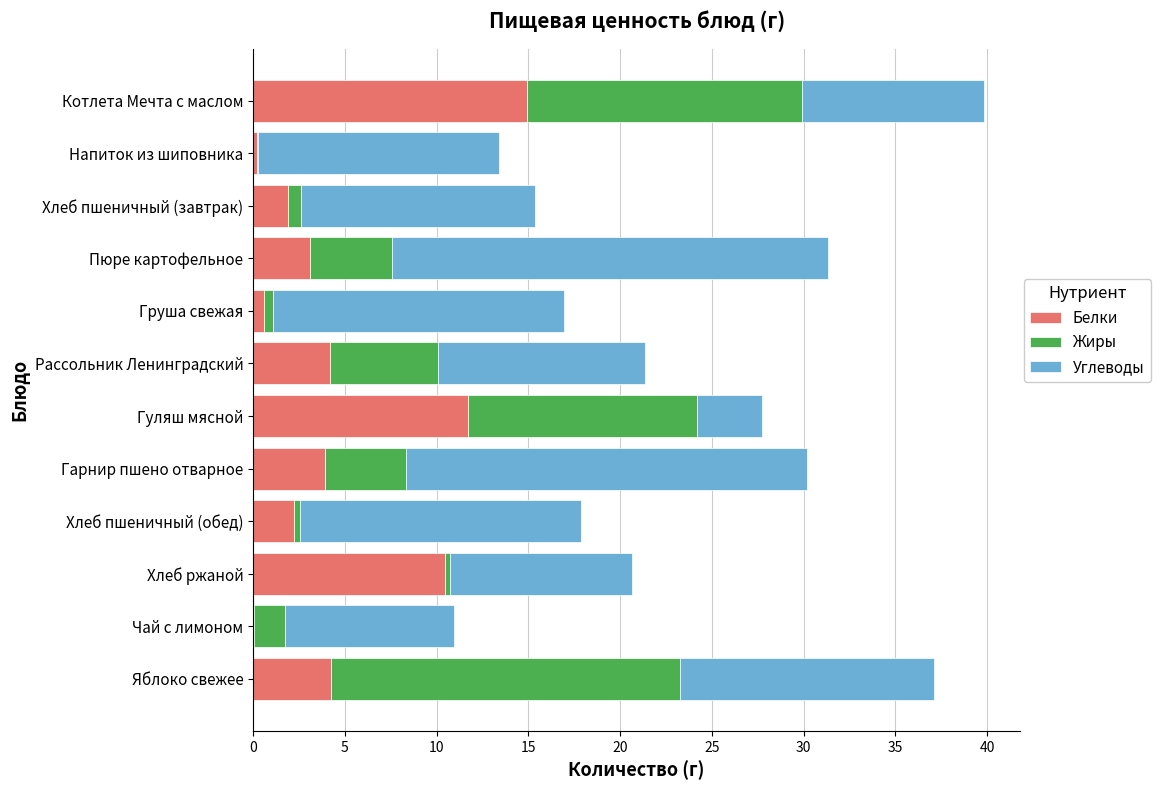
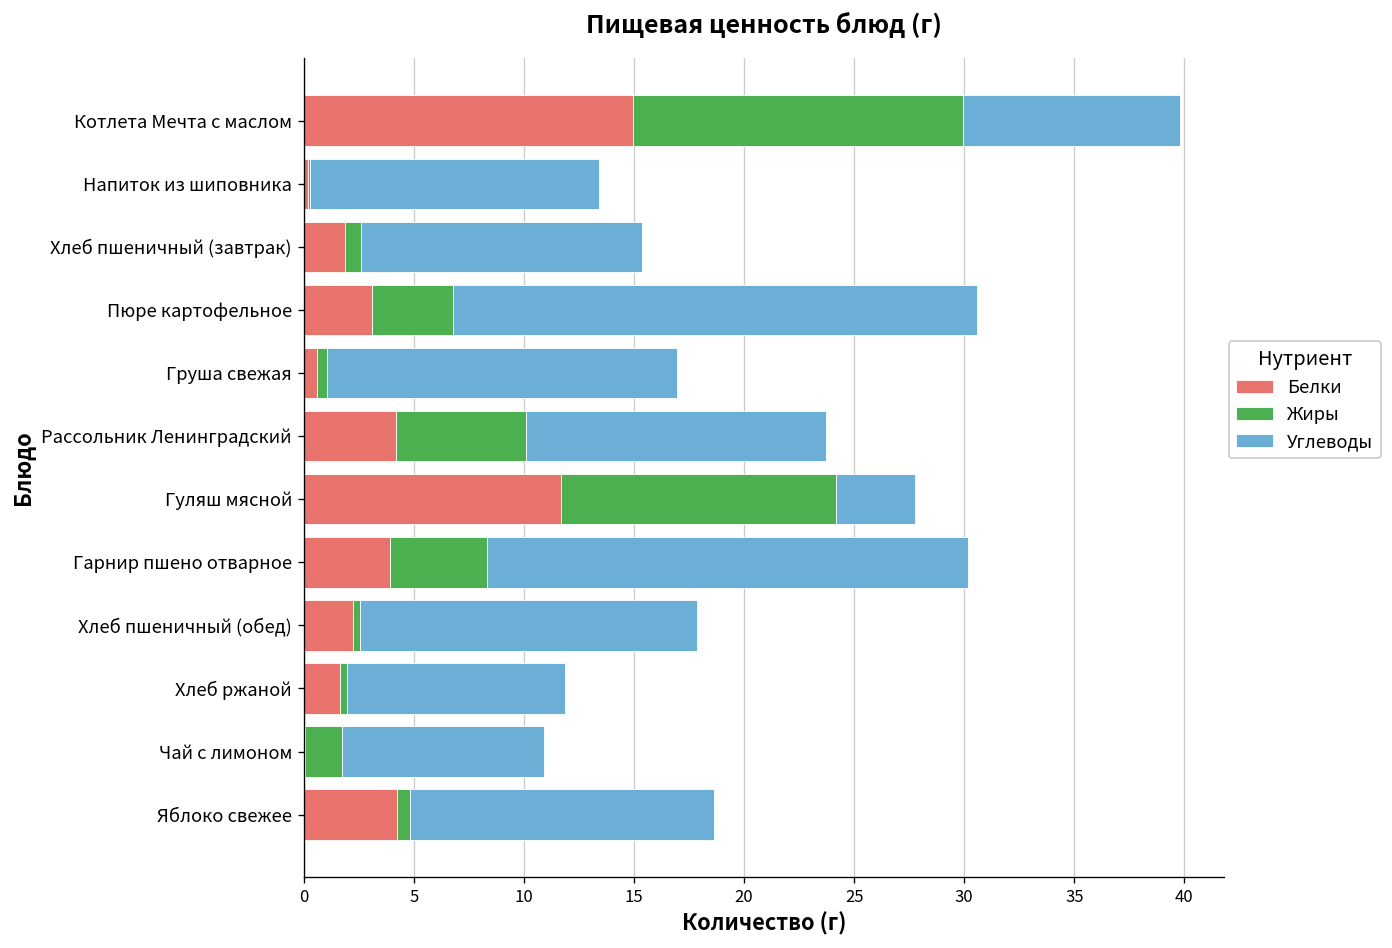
Жиры, Пюре картофельное: 4.5 -> 3.7
Углеводы, Рассольник Ленинградский: 11.3 -> 13.6
Белки, Хлеб ржаной: 10.5 -> 1.7
Жиры, Яблоко свежее: 19.0 -> 0.6
